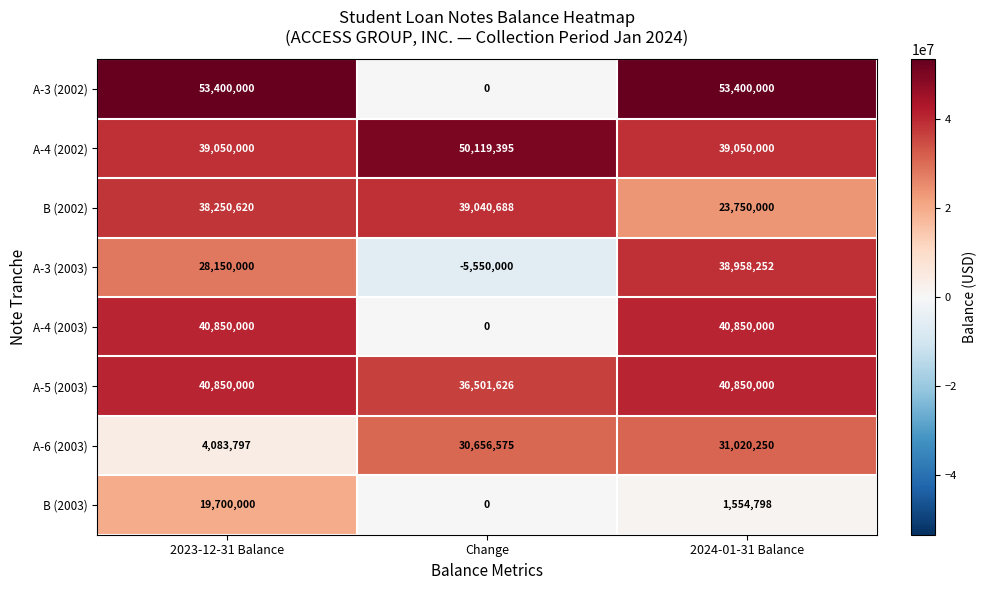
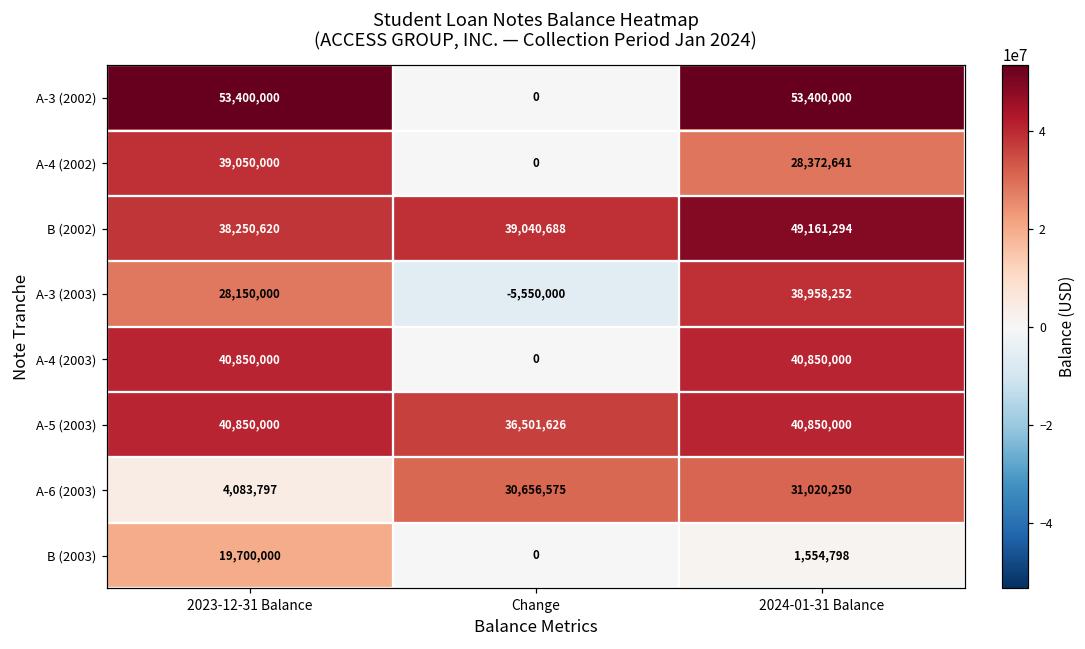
A-4 (2002), Change: 50,119,395 -> 0
A-4 (2002), 2024-01-31 Balance: 39,050,000 -> 28,372,641
B (2002), 2024-01-31 Balance: 23,750,000 -> 49,161,294
